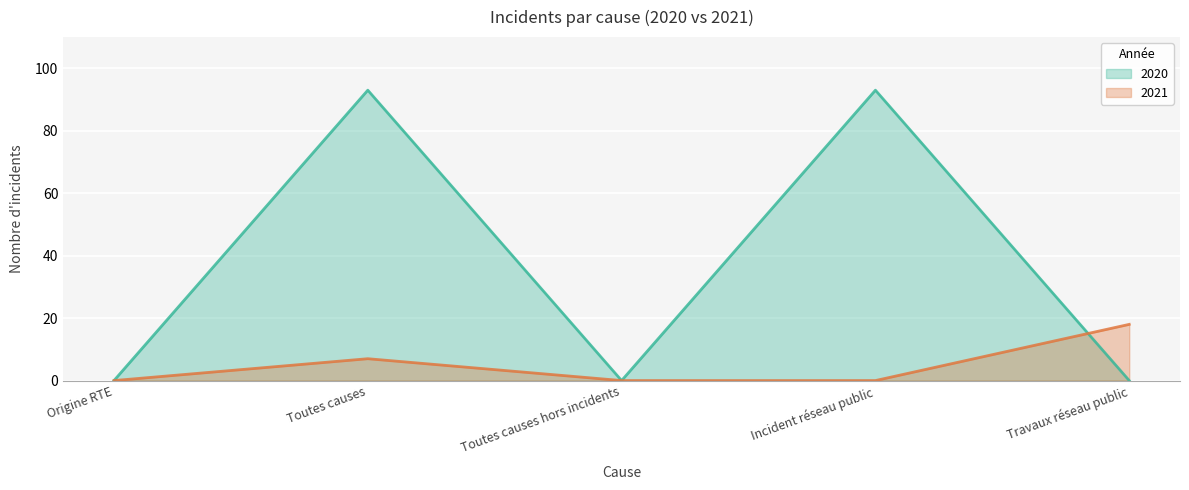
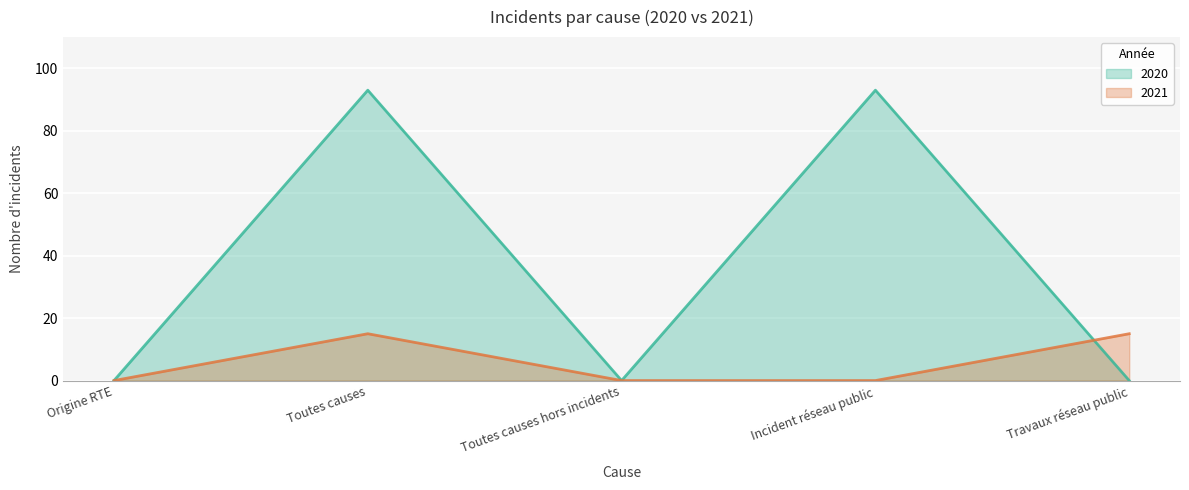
2021, Toutes causes: 7 -> 15
2021, Travaux réseau public: 18 -> 15
